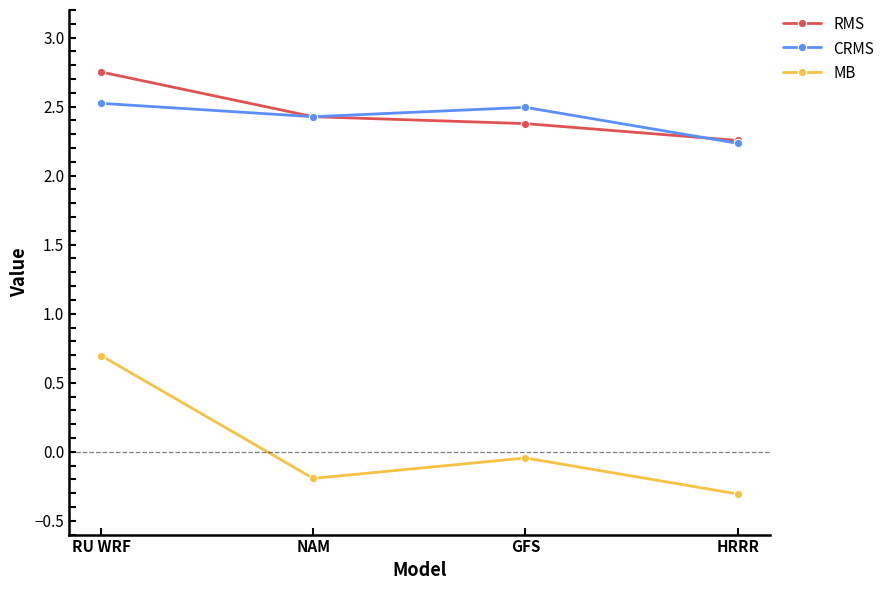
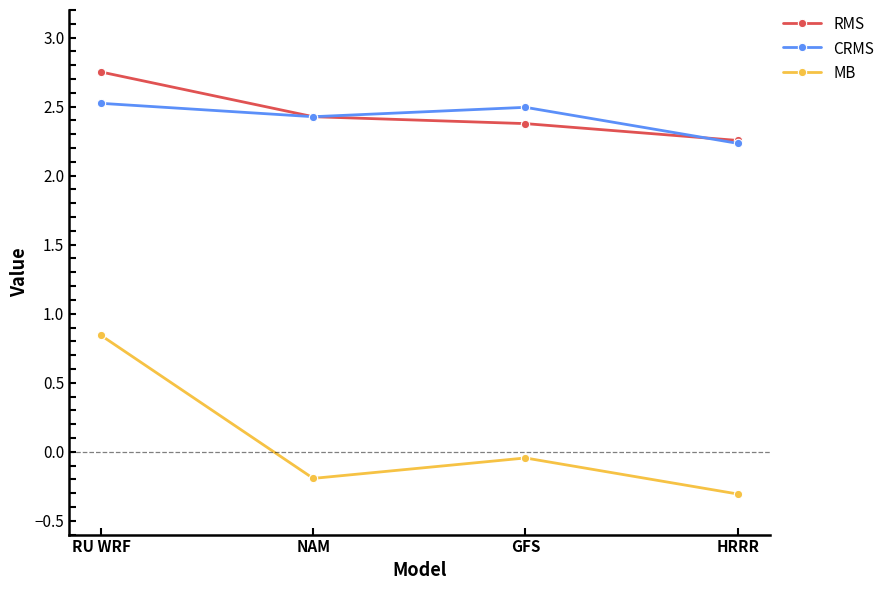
MB, RU WRF: 0.70 -> 0.84
